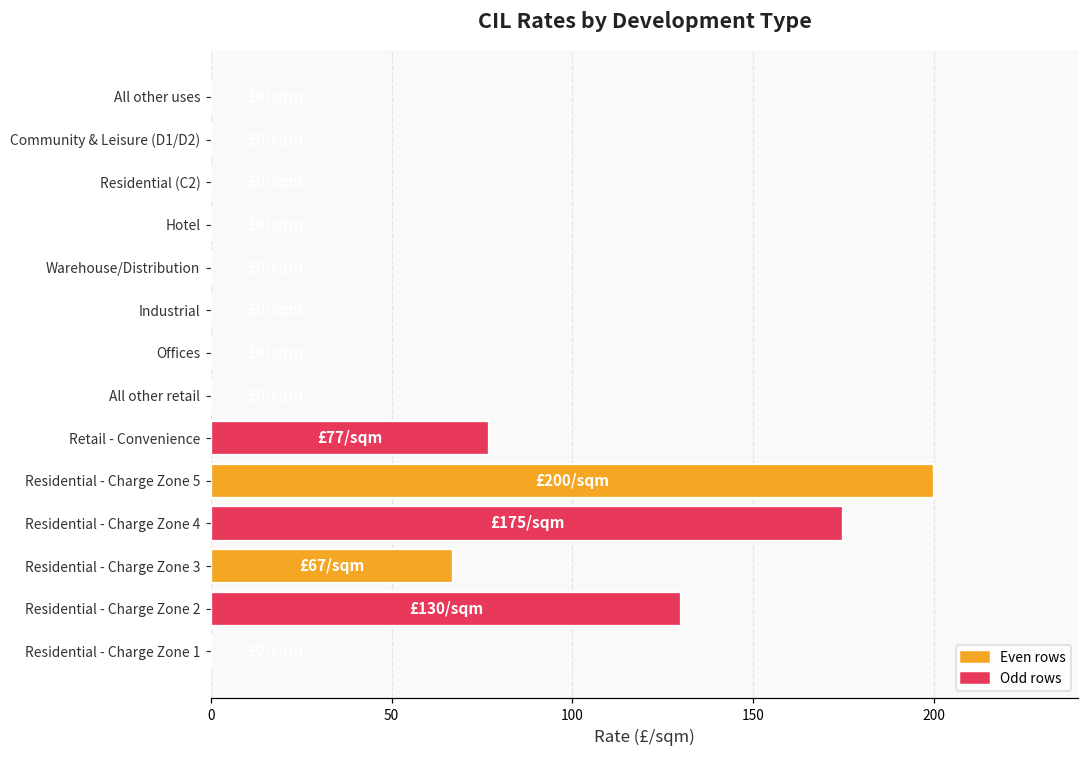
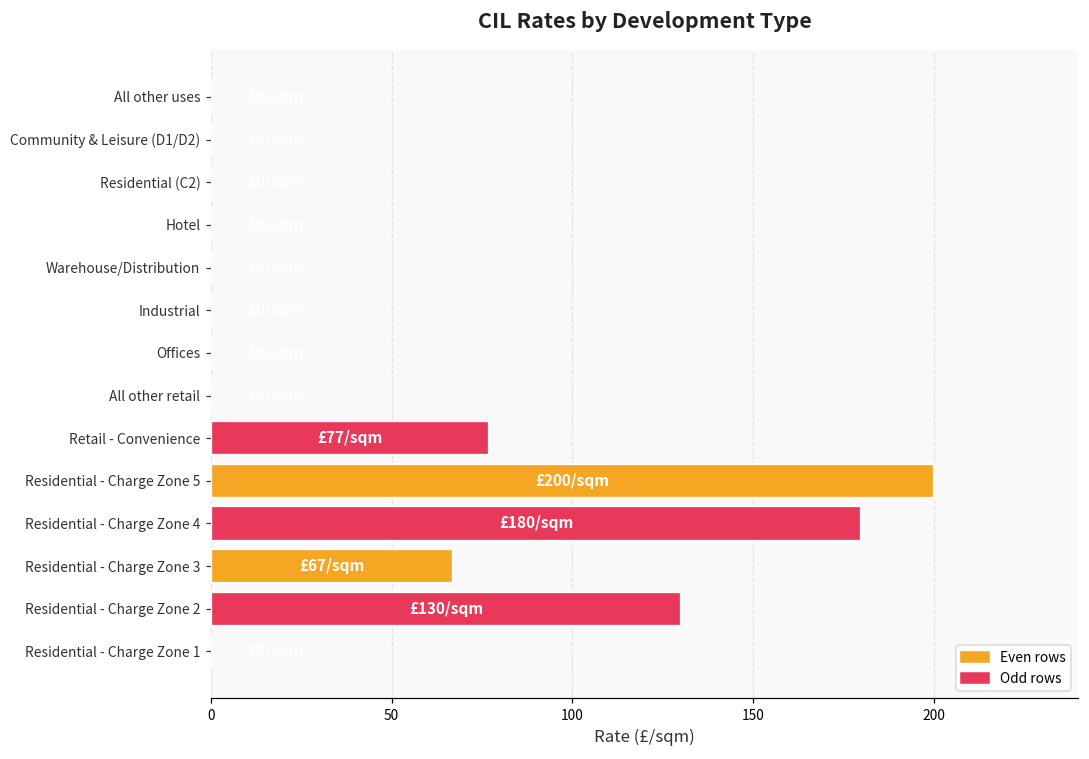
Residential - Charge Zone 4: £175/ -> £180/
